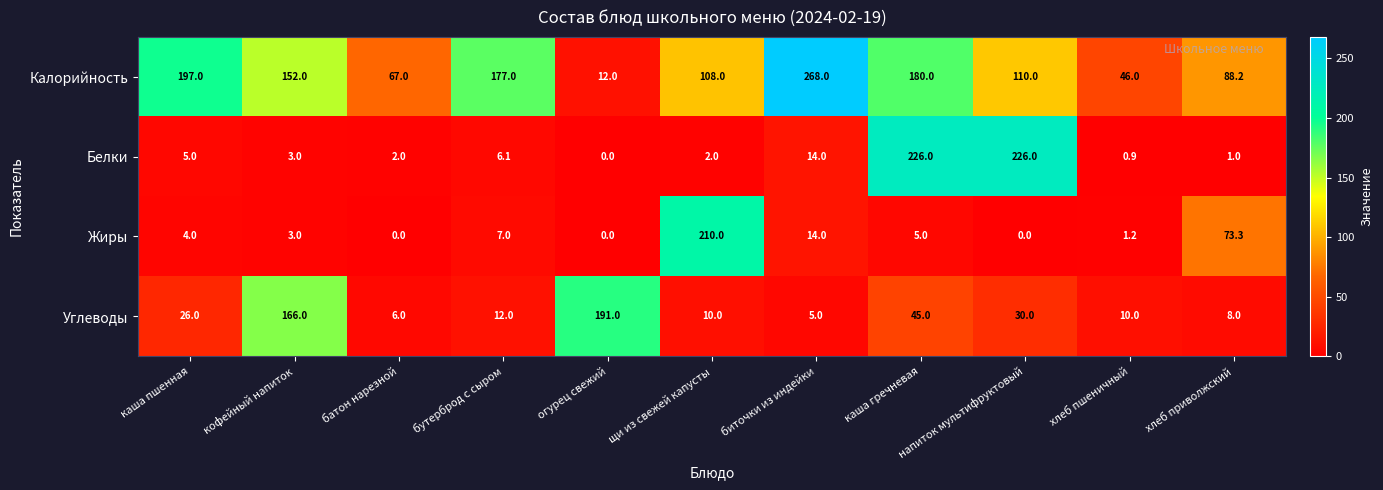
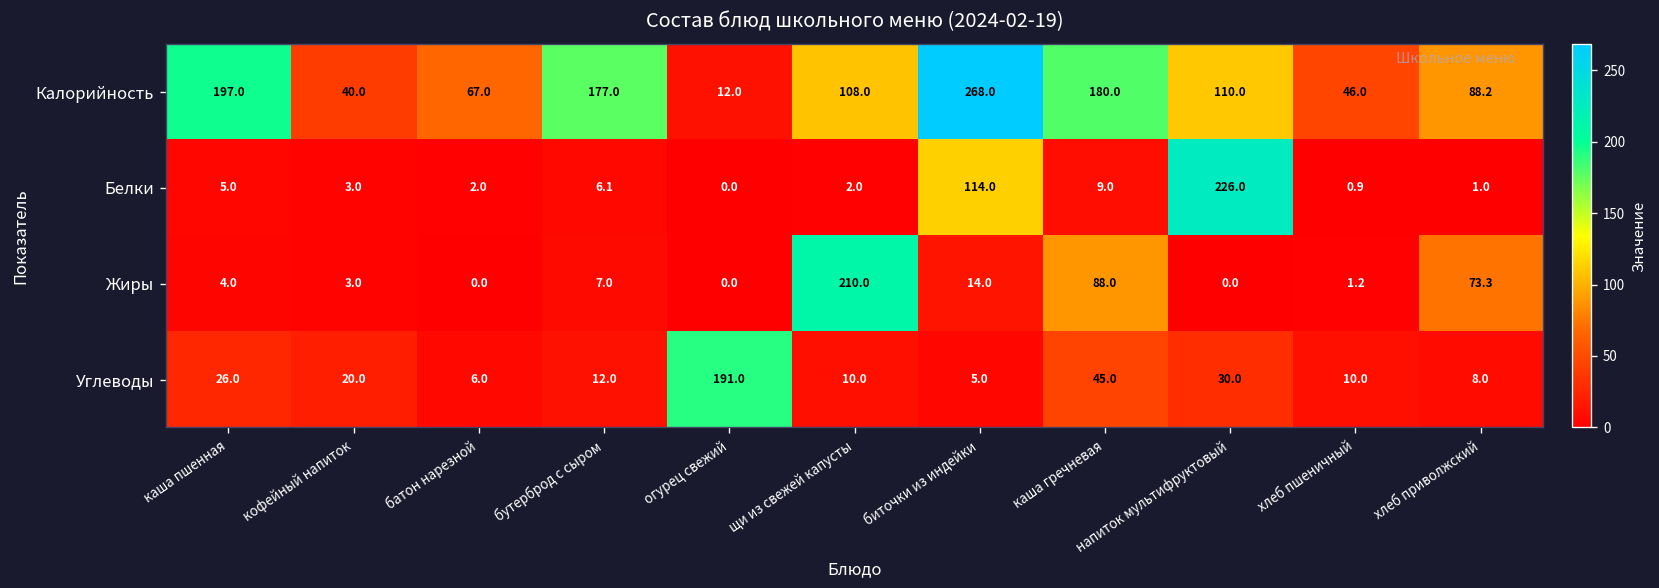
Калорийность, кофейный напиток: 152.0 -> 40.0
Белки, биточки из индейки: 14.0 -> 114.0
Белки, каша гречневая: 226.0 -> 9.0
Жиры, каша гречневая: 5.0 -> 88.0
Углеводы, кофейный напиток: 166.0 -> 20.0
